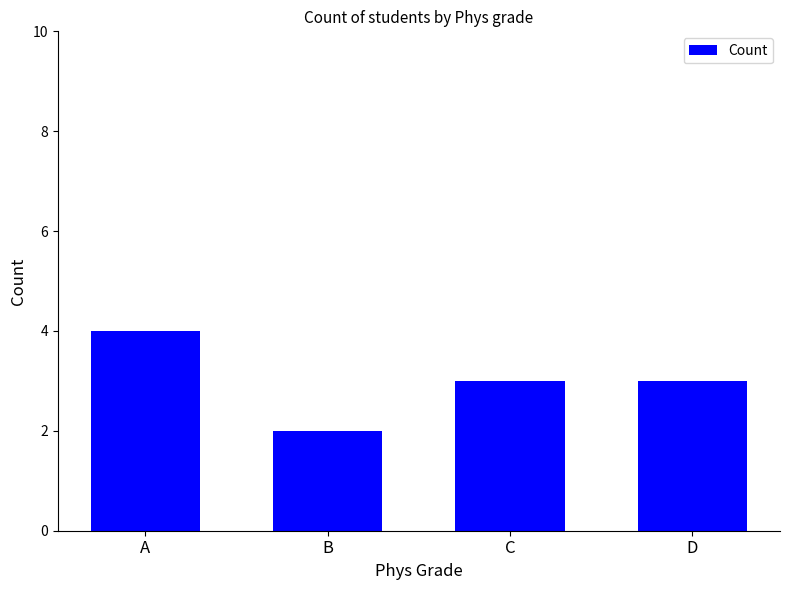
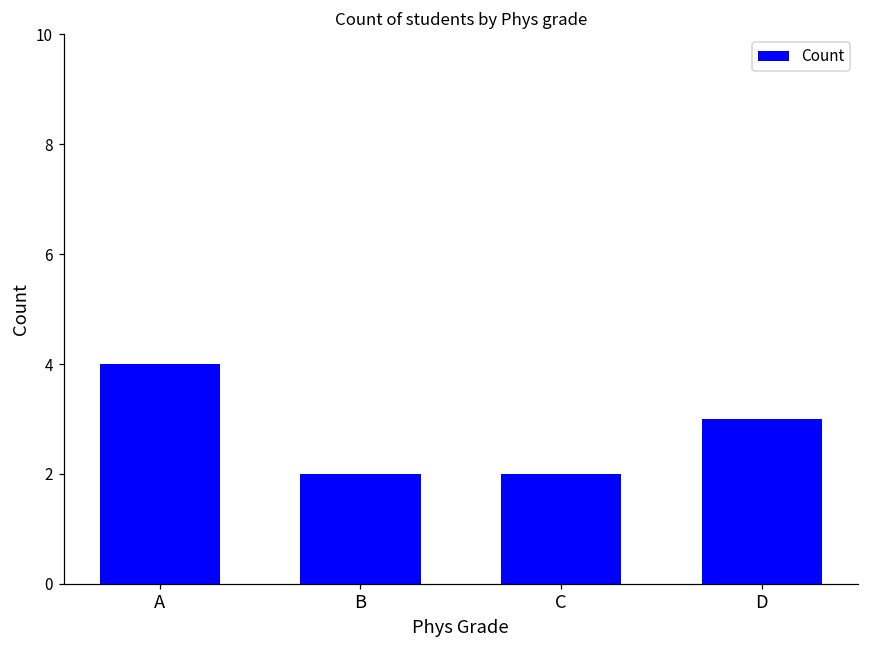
C: 3 -> 2
